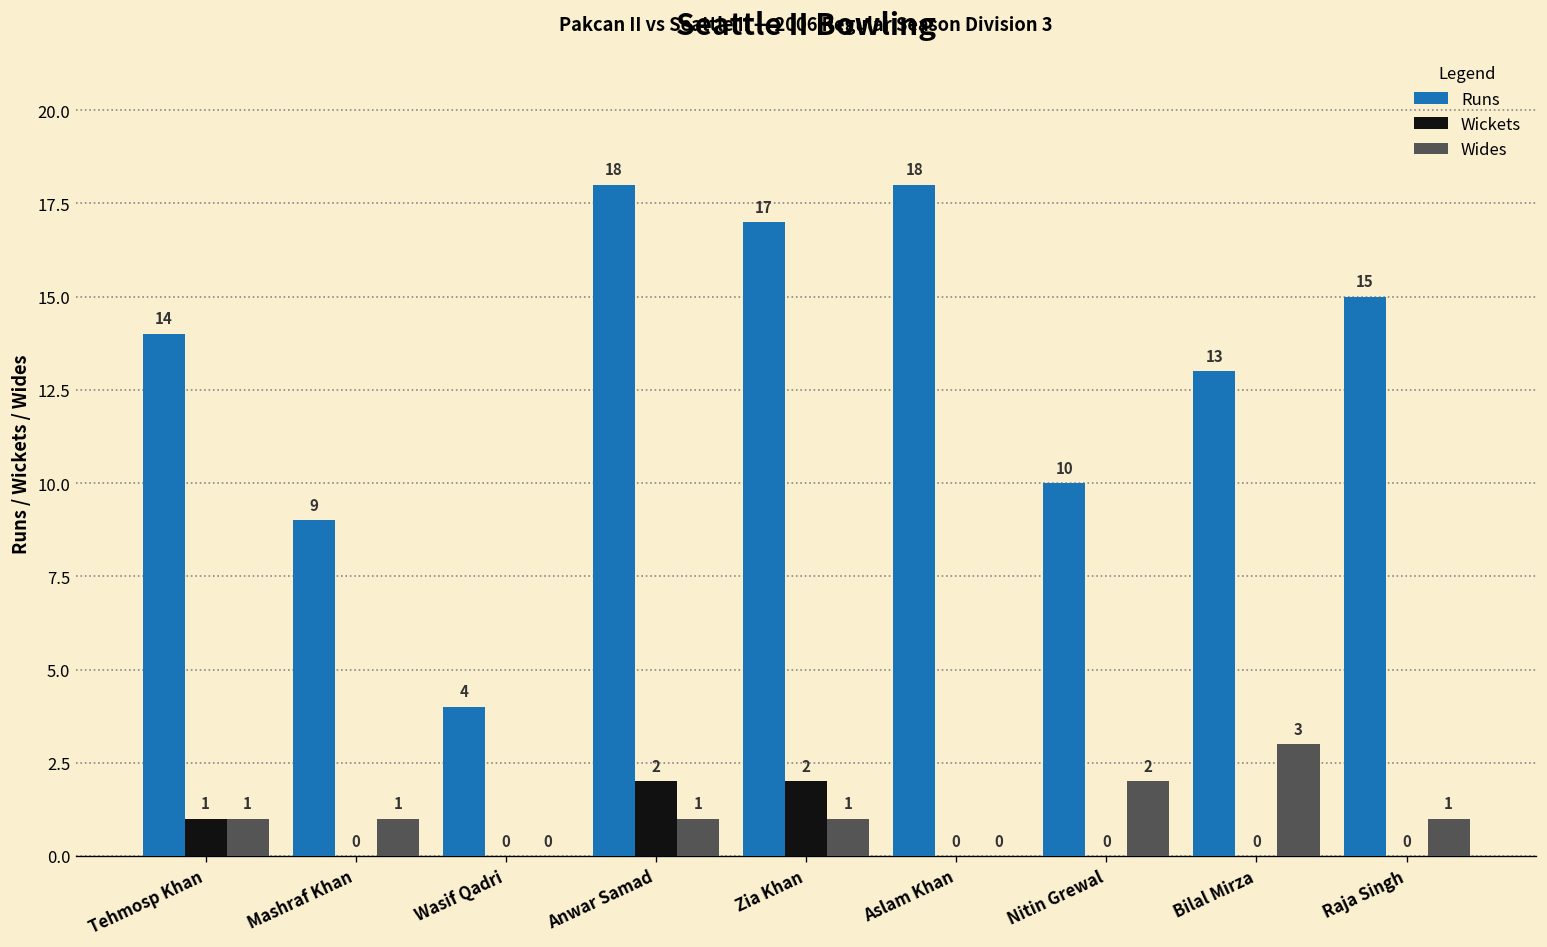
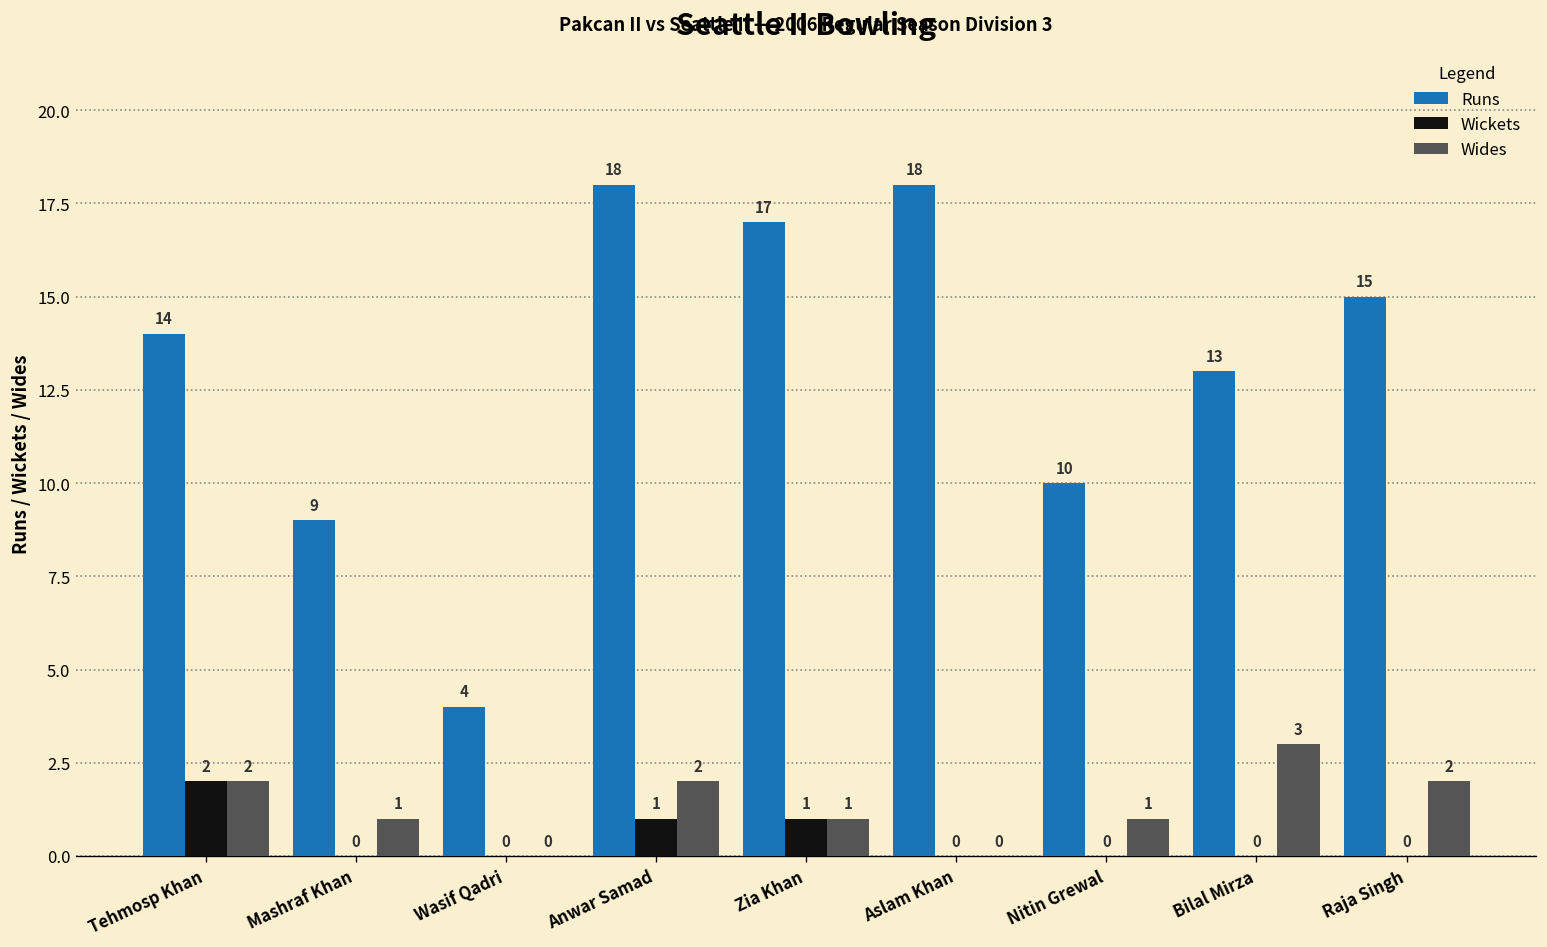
Wickets, Tehmosp Khan: 1 -> 2
Wides, Tehmosp Khan: 1 -> 2
Wickets, Anwar Samad: 2 -> 1
Wides, Anwar Samad: 1 -> 2
Wickets, Zia Khan: 2 -> 1
Wides, Nitin Grewal: 2 -> 1
Wides, Raja Singh: 1 -> 2
